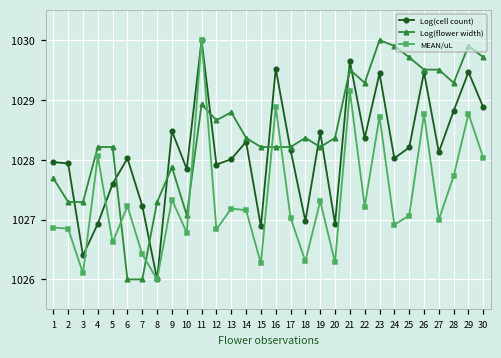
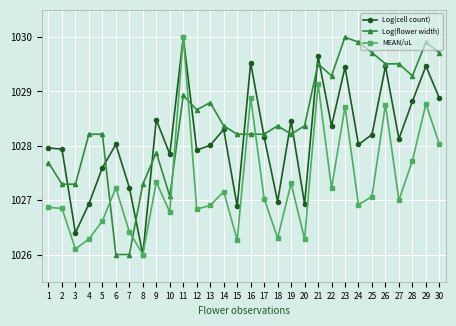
MEAN/uL, 4: 1028.1 -> 1026.3
MEAN/uL, 13: 1027.2 -> 1026.9
